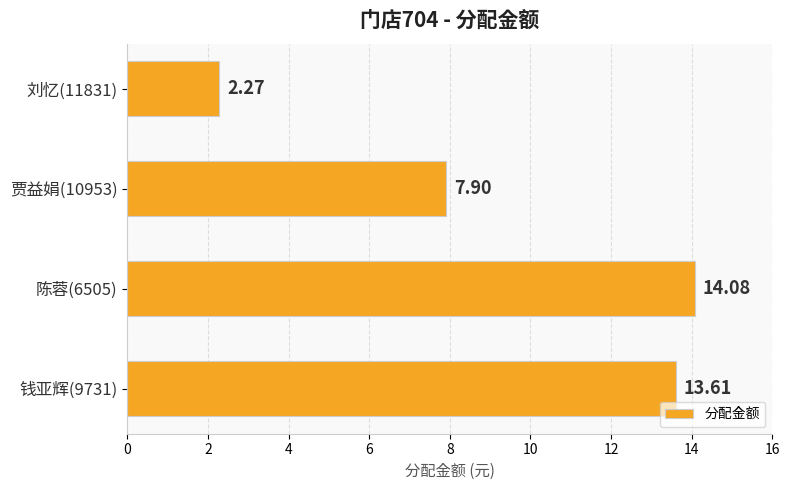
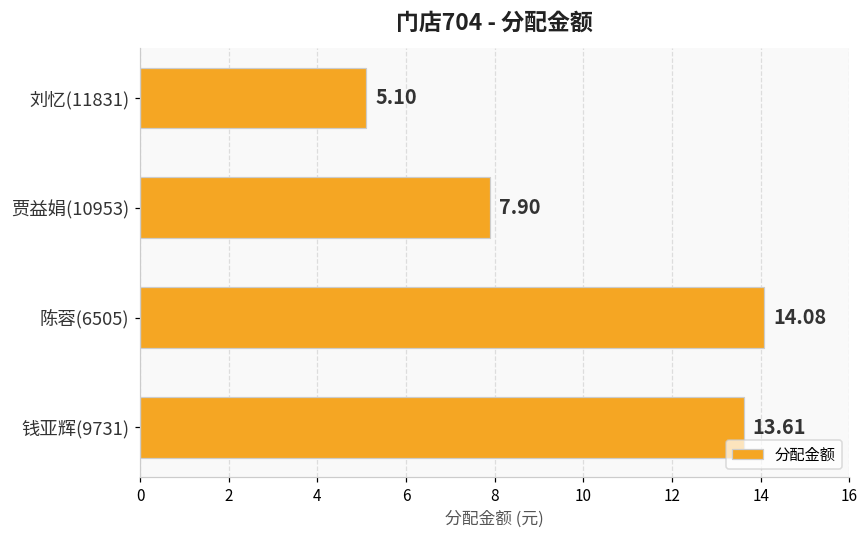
刘忆(11831): 2.27 -> 5.10
